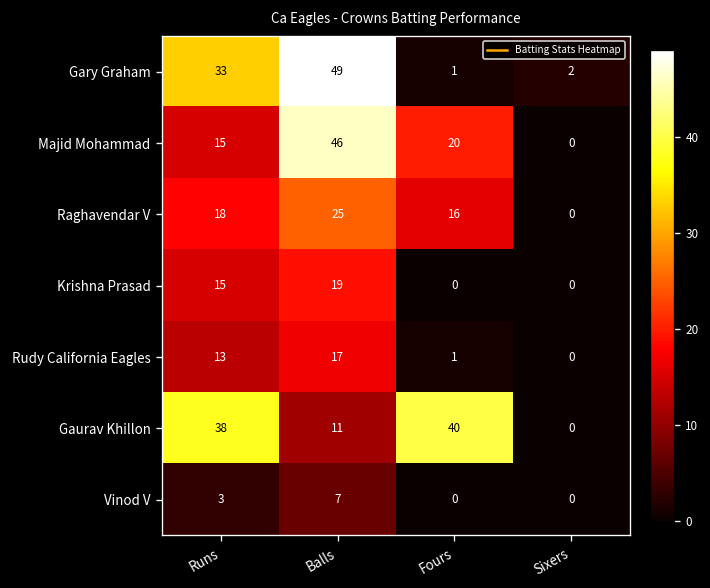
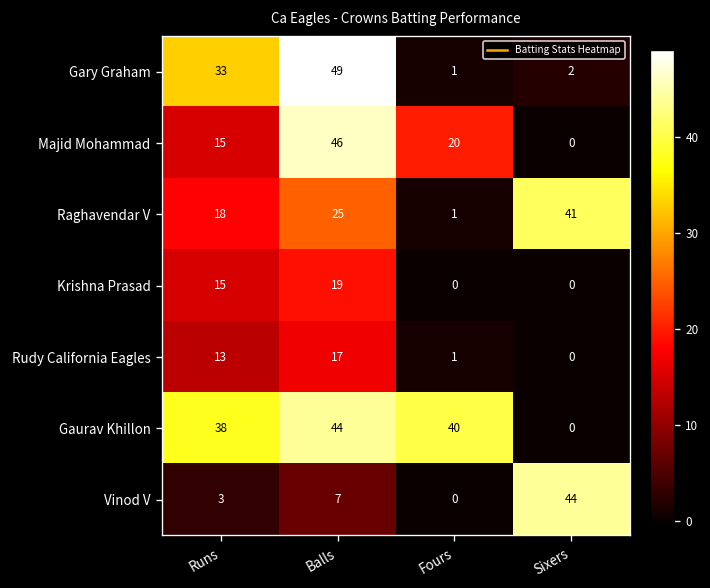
Raghavendar V, Fours: 16 -> 1
Raghavendar V, Sixers: 0 -> 41
Gaurav Khillon, Balls: 11 -> 44
Vinod V, Sixers: 0 -> 44
